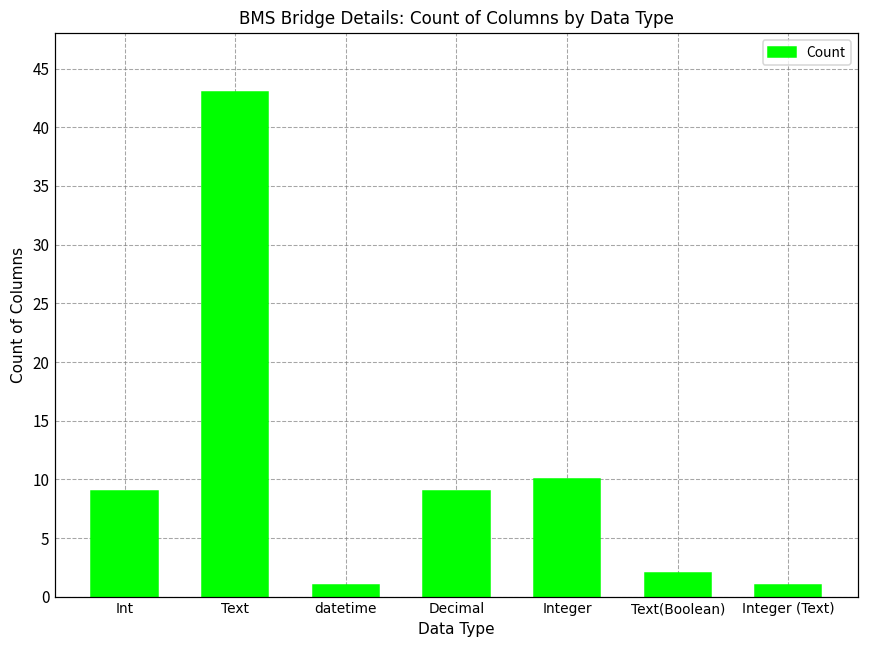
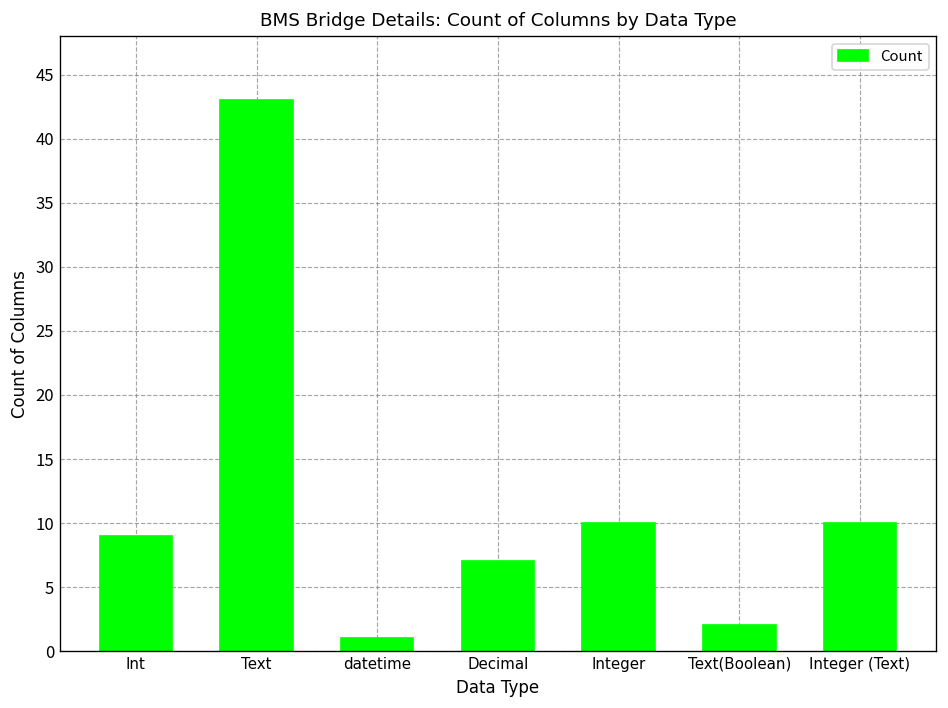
Decimal: 9 -> 7
Integer (Text): 1 -> 10
